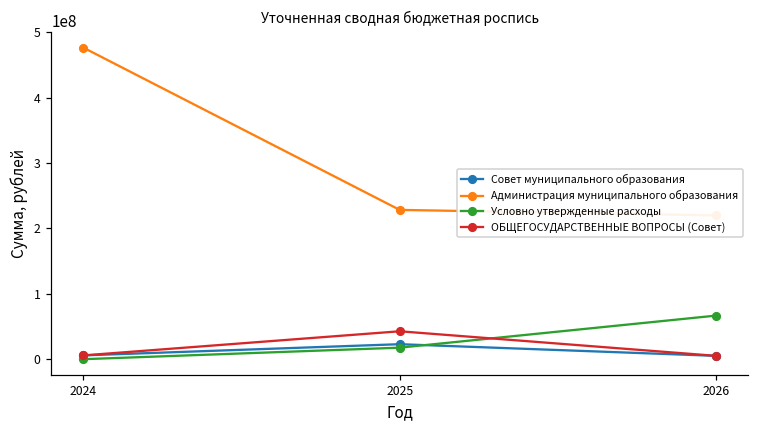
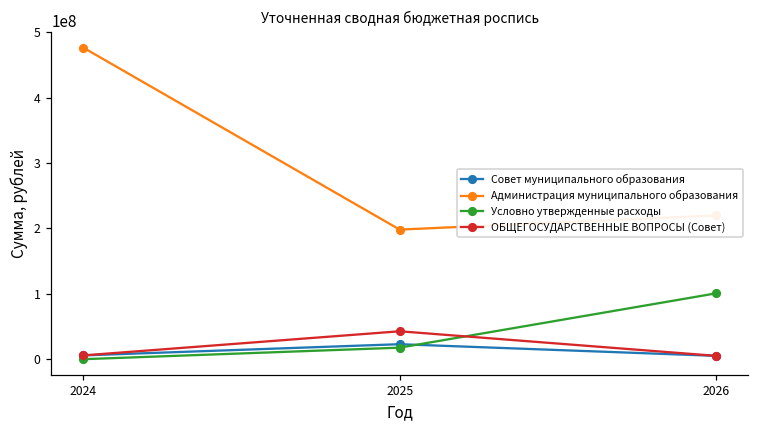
Администрация муниципального образования, 2025: 230000000 -> 200000000
Условно утвержденные расходы, 2026: 70000000 -> 100000000
